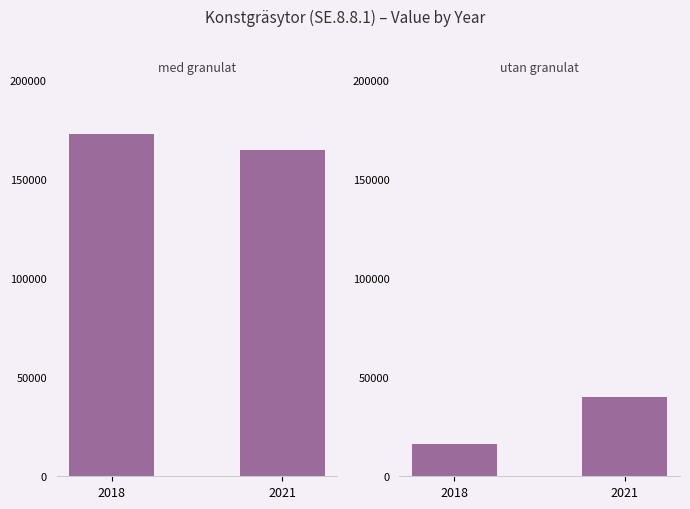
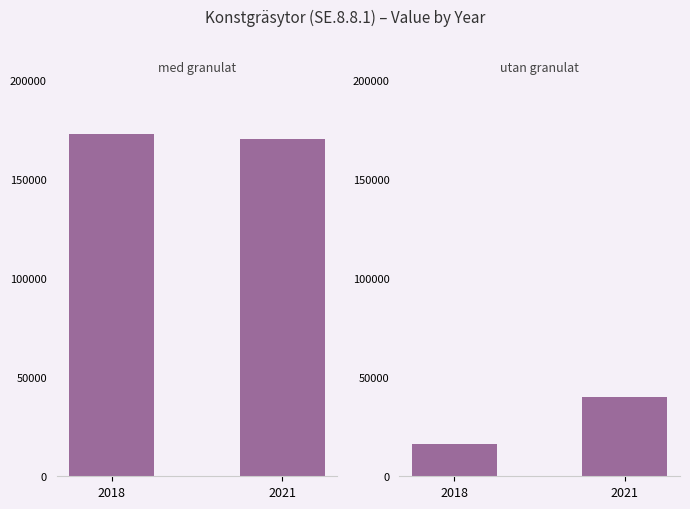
med granulat, 2021: 165000 -> 170000
